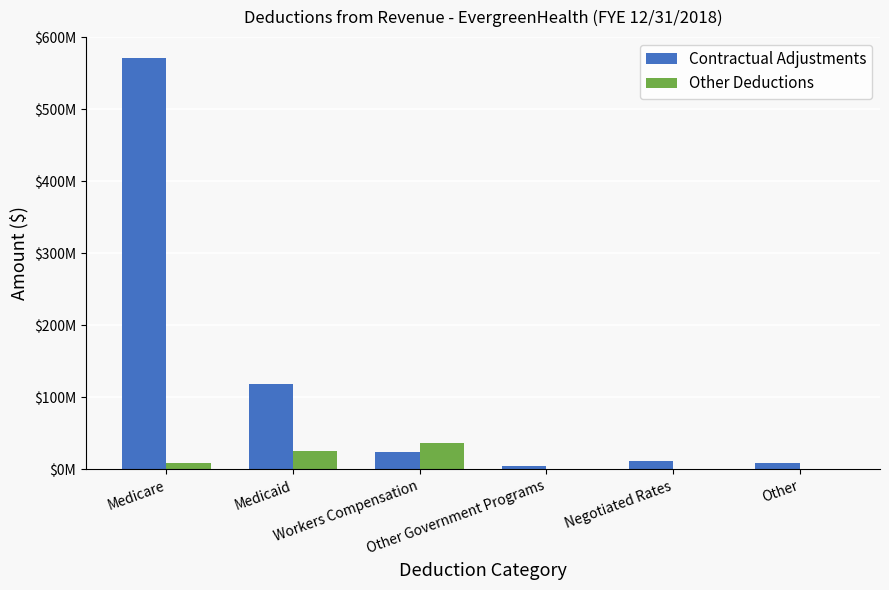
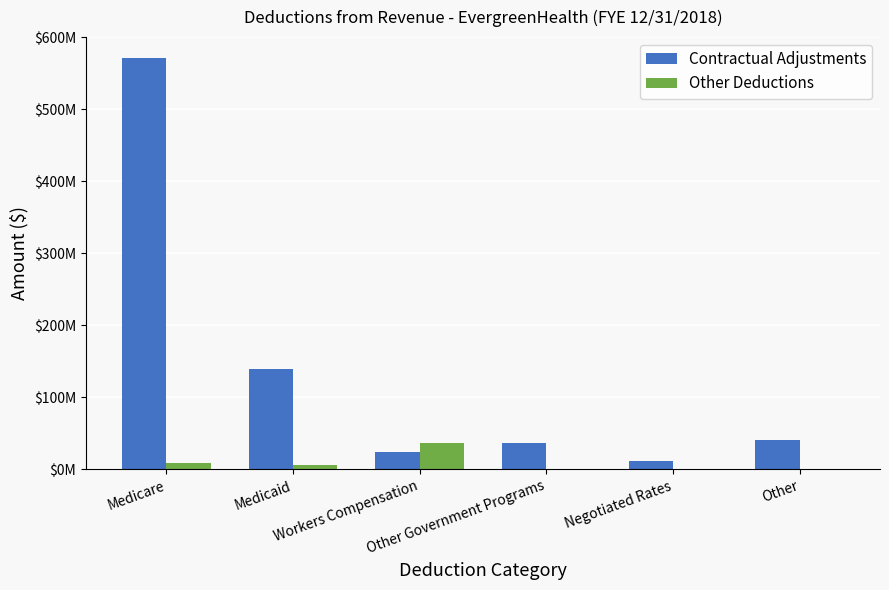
Contractual Adjustments, Medicaid: $120000000 -> $140000000
Other Deductions, Medicaid: $30000000 -> $10000000
Contractual Adjustments, Other Government Programs: $10000000 -> $40000000
Contractual Adjustments, Other: $10000000 -> $40000000
